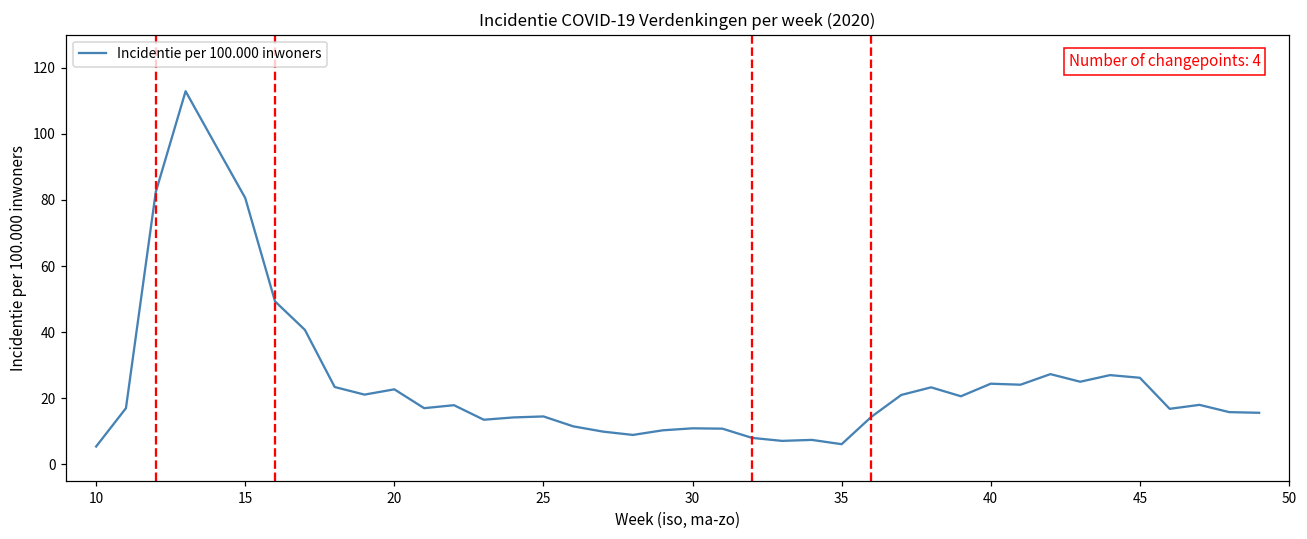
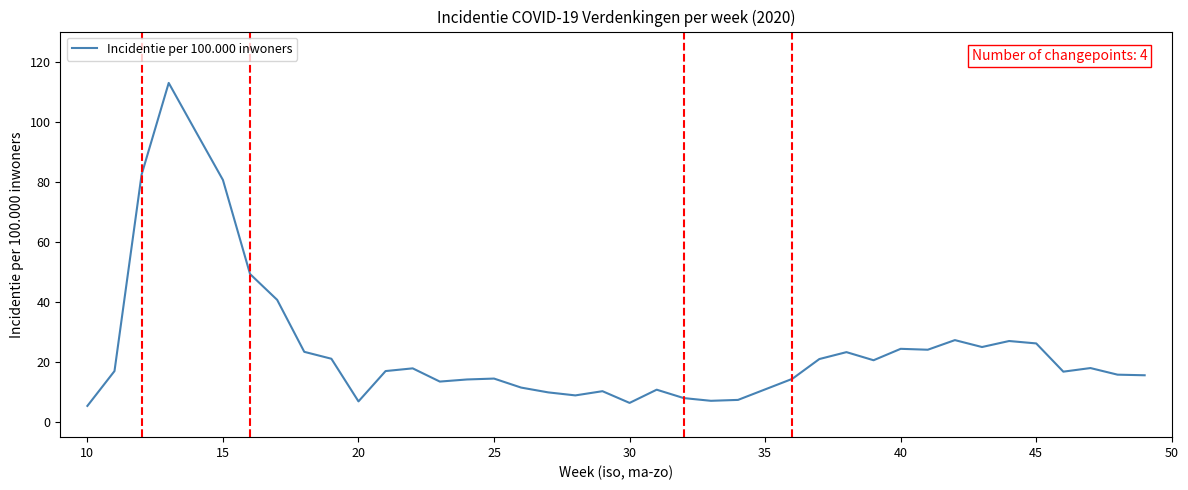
20: 23 -> 7
30: 11 -> 6
35: 6 -> 11
